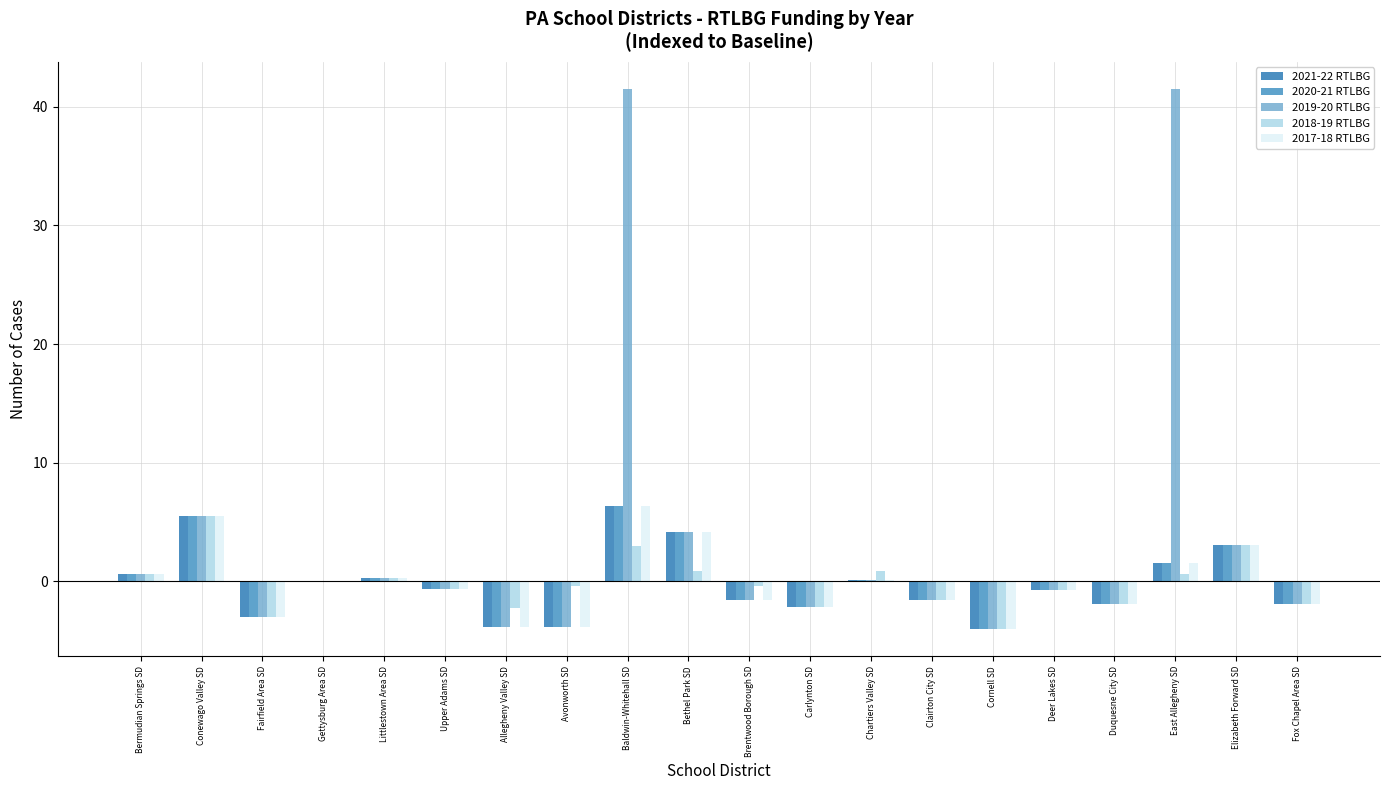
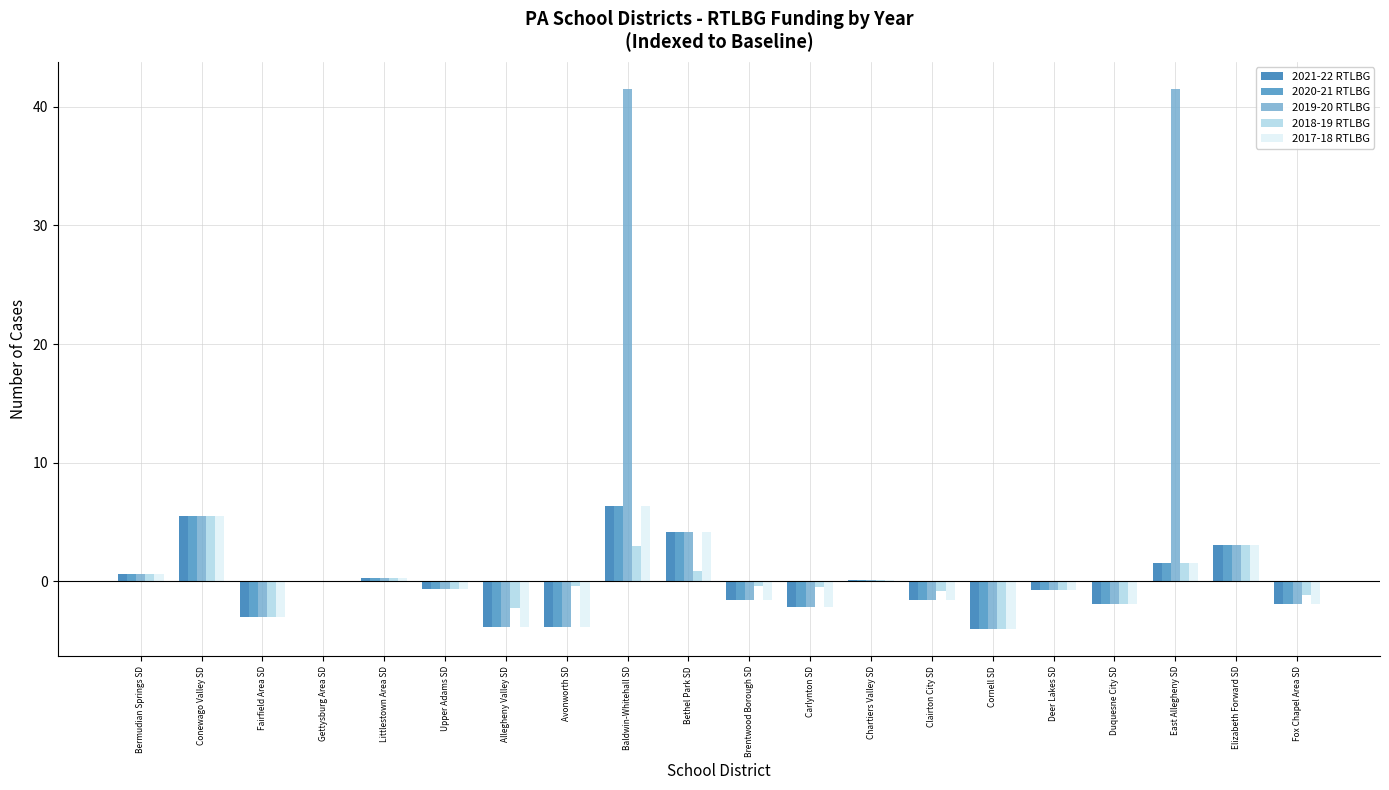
2018-19 RTLBG, Carlynton SD: -2.2 -> -0.5
2018-19 RTLBG, Chartiers Valley SD: 0.9 -> 0.1
2018-19 RTLBG, Clairton City SD: -1.6 -> -0.8
2018-19 RTLBG, East Allegheny SD: 0.6 -> 1.5
2018-19 RTLBG, Fox Chapel Area SD: -1.9 -> -1.2
